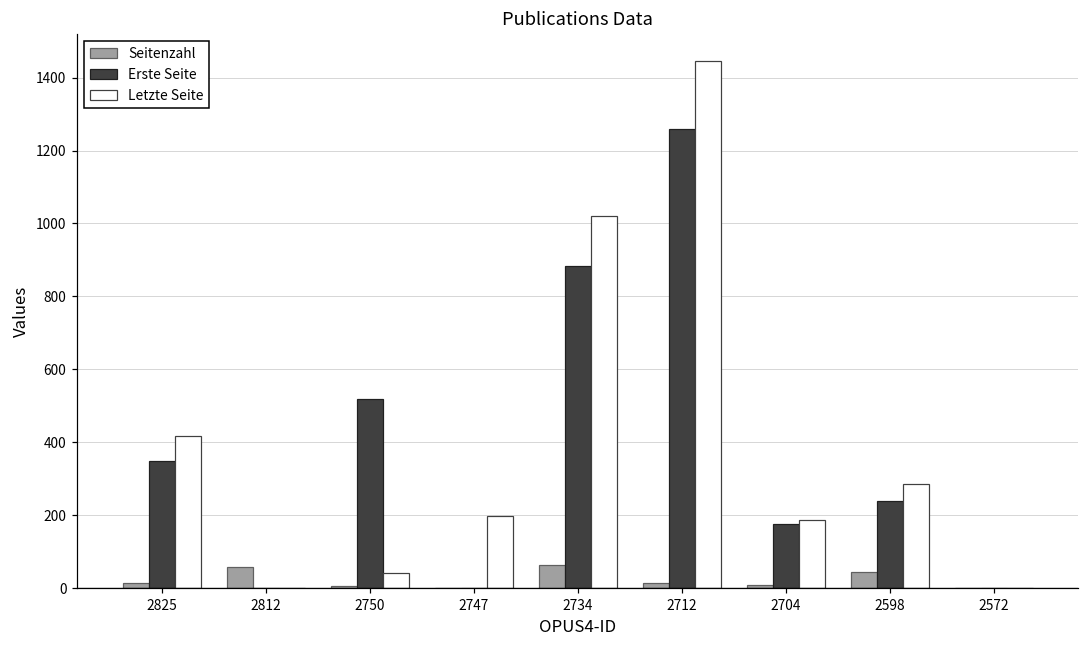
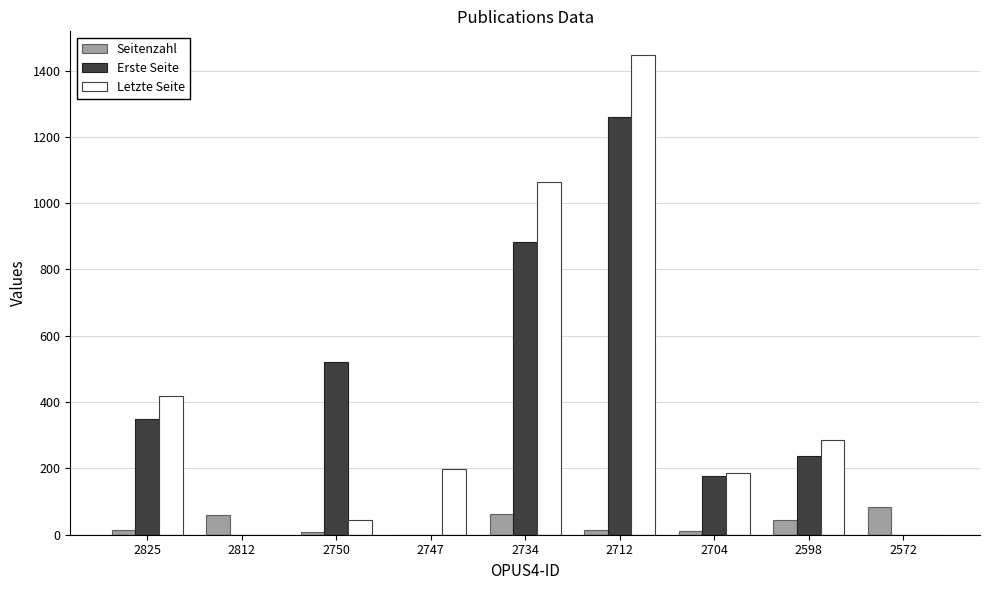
Letzte Seite, 2734: 1020 -> 1060
Seitenzahl, 2572: 0 -> 80
